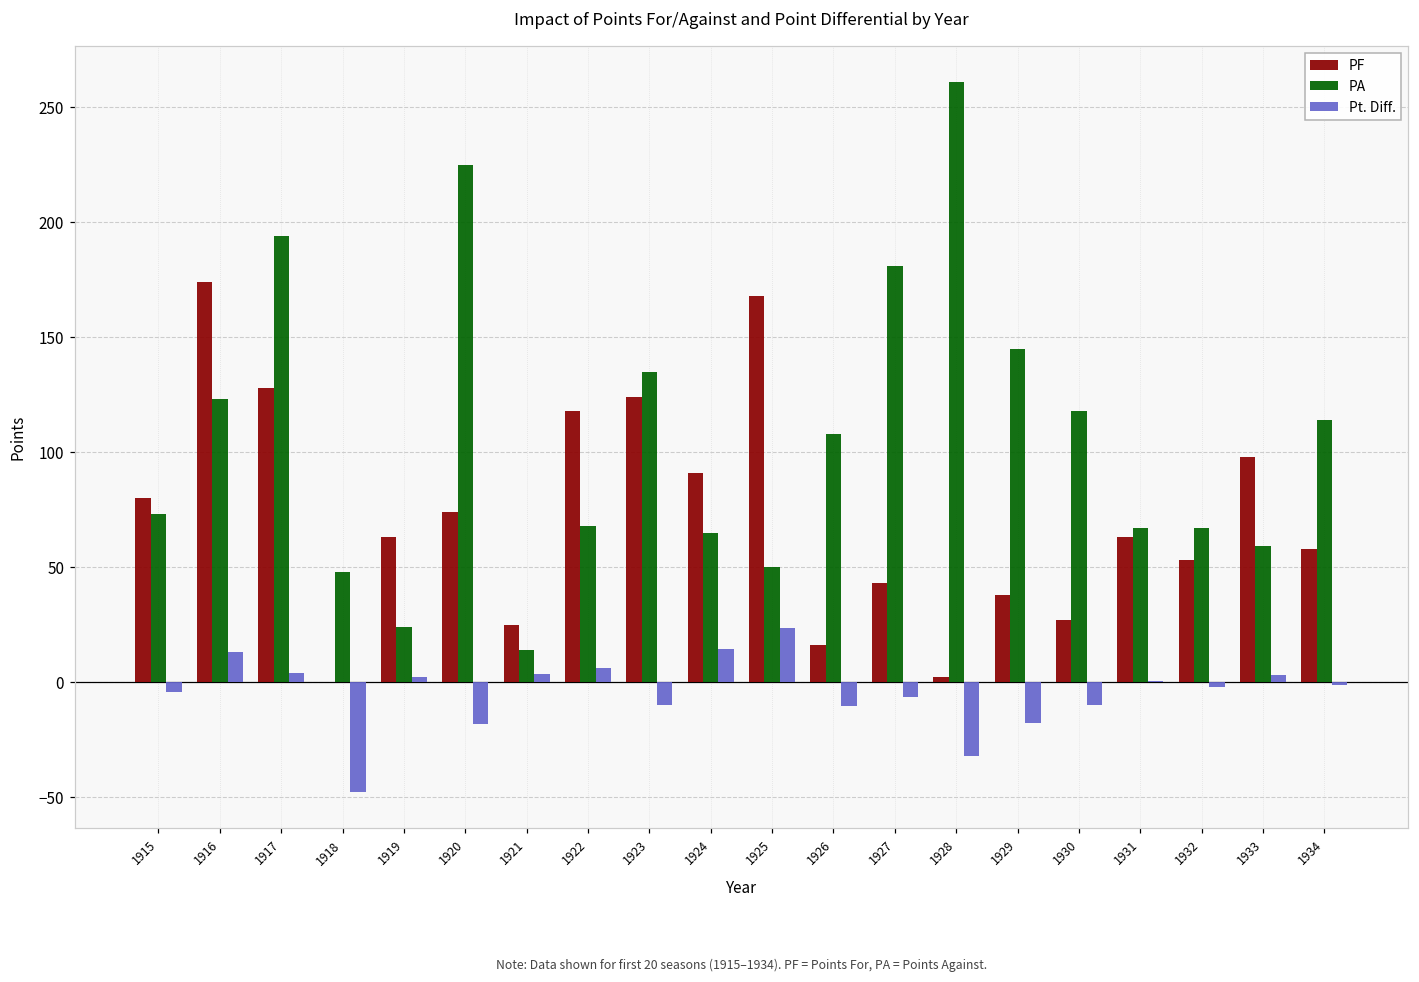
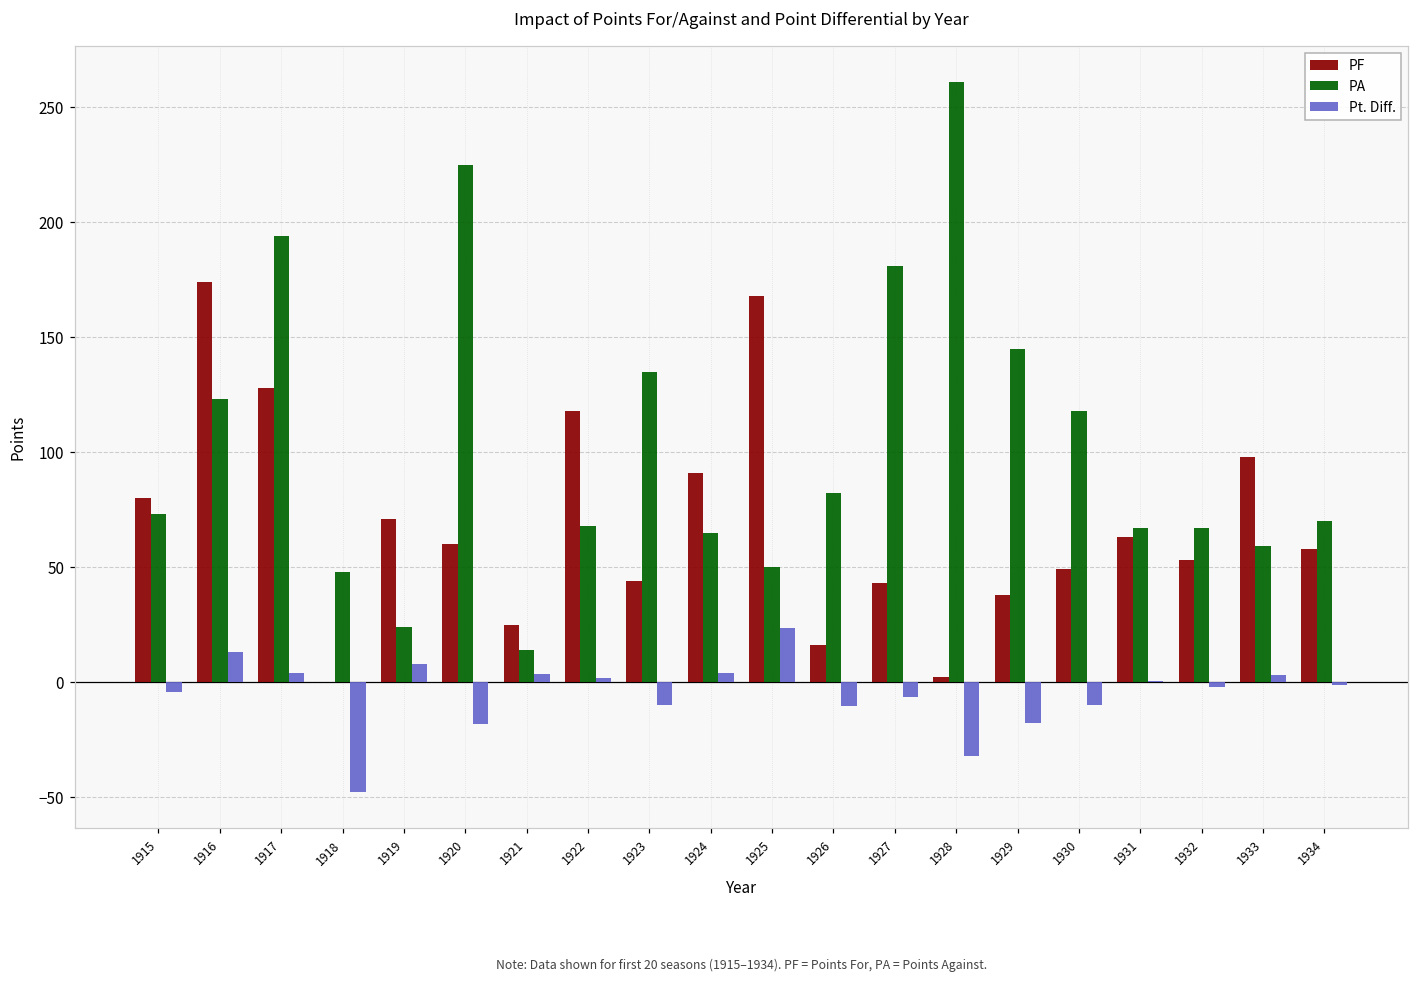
PF, 1919: 63 -> 71
Pt. Diff., 1919: 2 -> 8
PF, 1920: 74 -> 60
Pt. Diff., 1922: 6 -> 2
PF, 1923: 124 -> 44
Pt. Diff., 1924: 14 -> 4
PA, 1926: 108 -> 82
PF, 1930: 27 -> 49
PA, 1934: 114 -> 70
